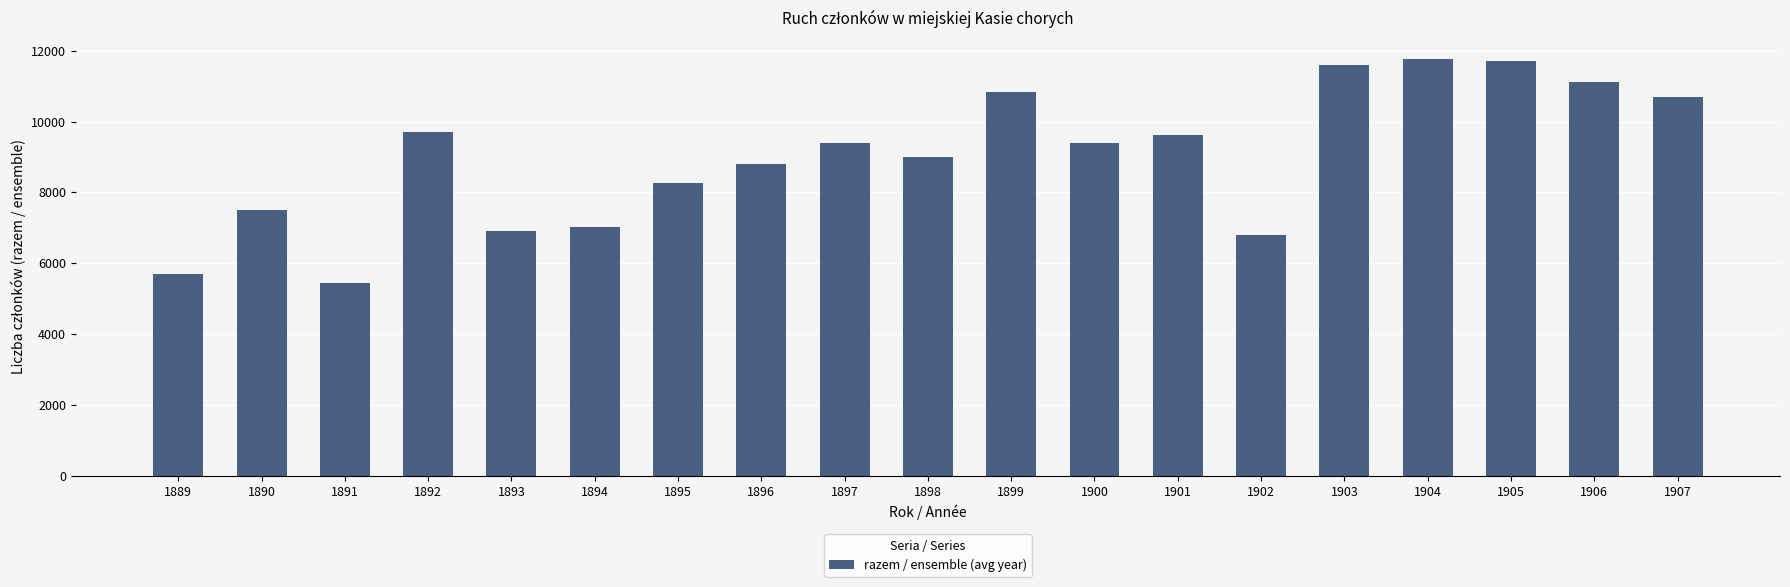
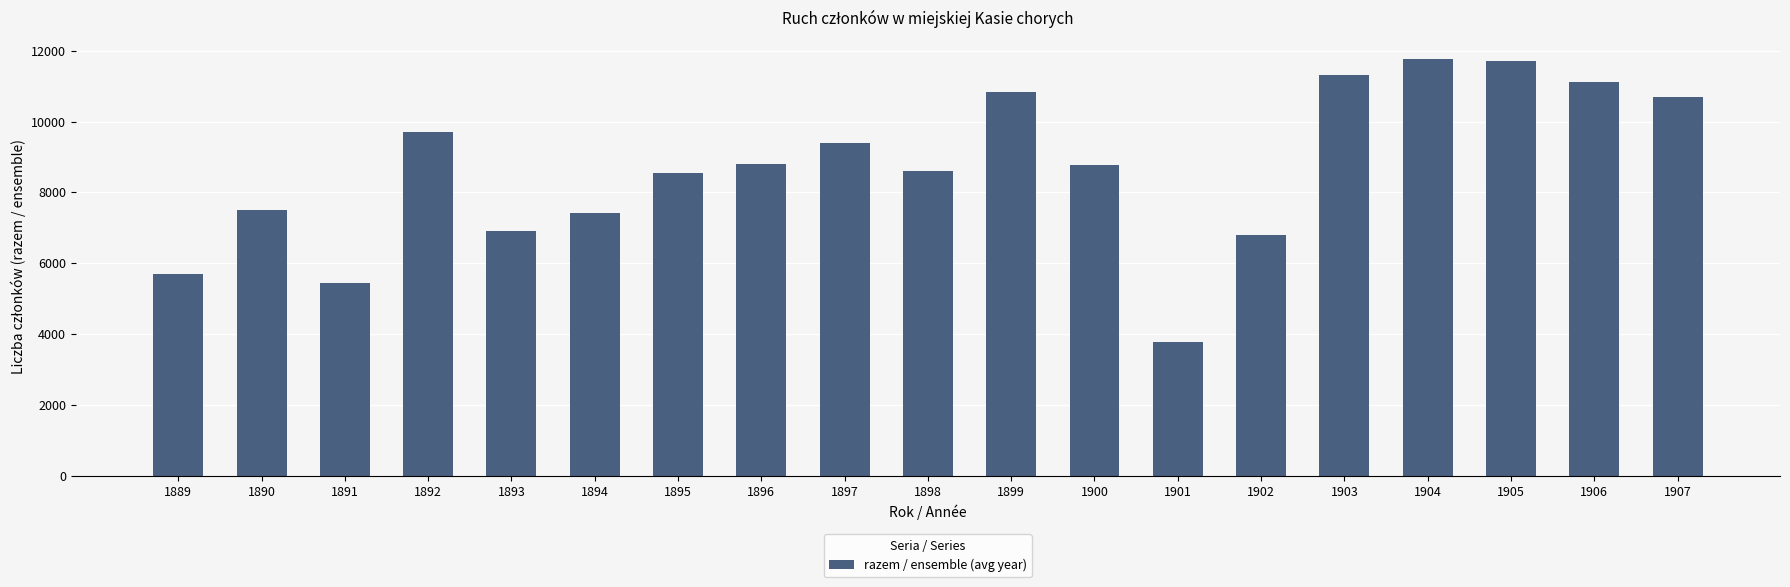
1894: 7000 -> 7400
1895: 8300 -> 8500
1898: 9000 -> 8600
1900: 9400 -> 8800
1901: 9600 -> 3800
1903: 11600 -> 11300
